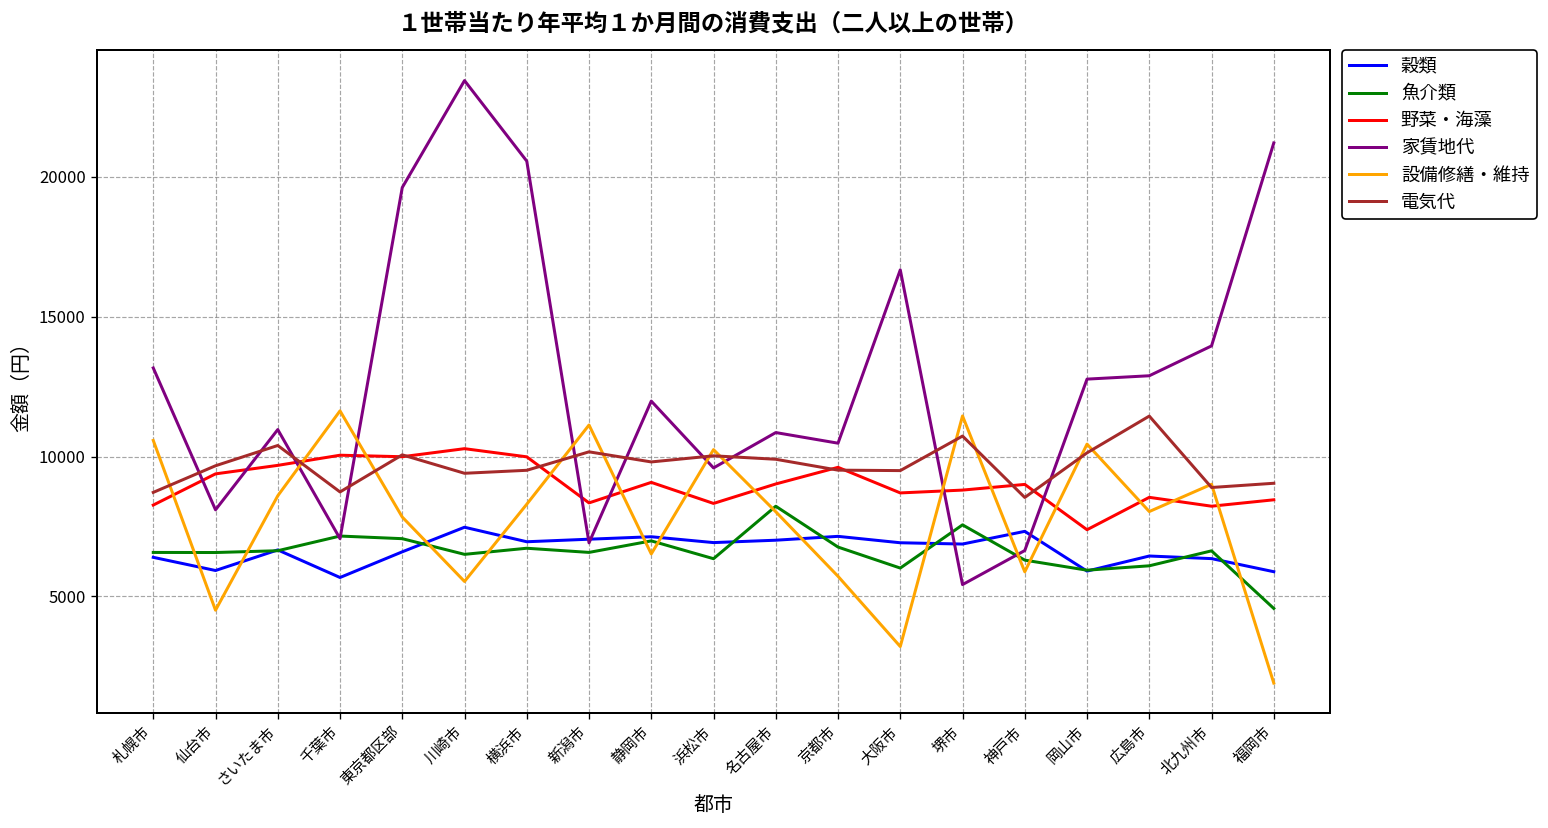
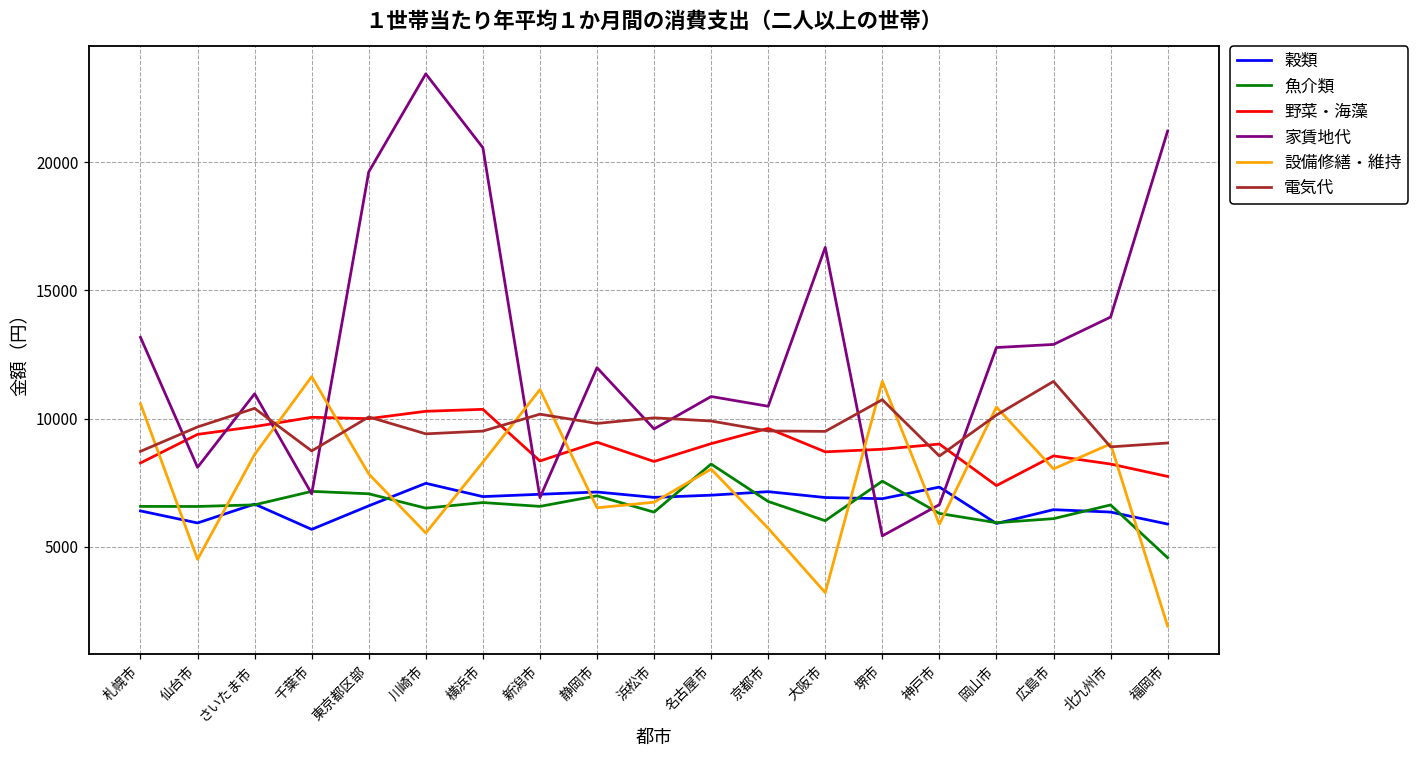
野菜・海藻, 横浜市: 10000 -> 10400
設備修繕・維持, 浜松市: 10300 -> 6700
野菜・海藻, 福岡市: 8500 -> 7700
